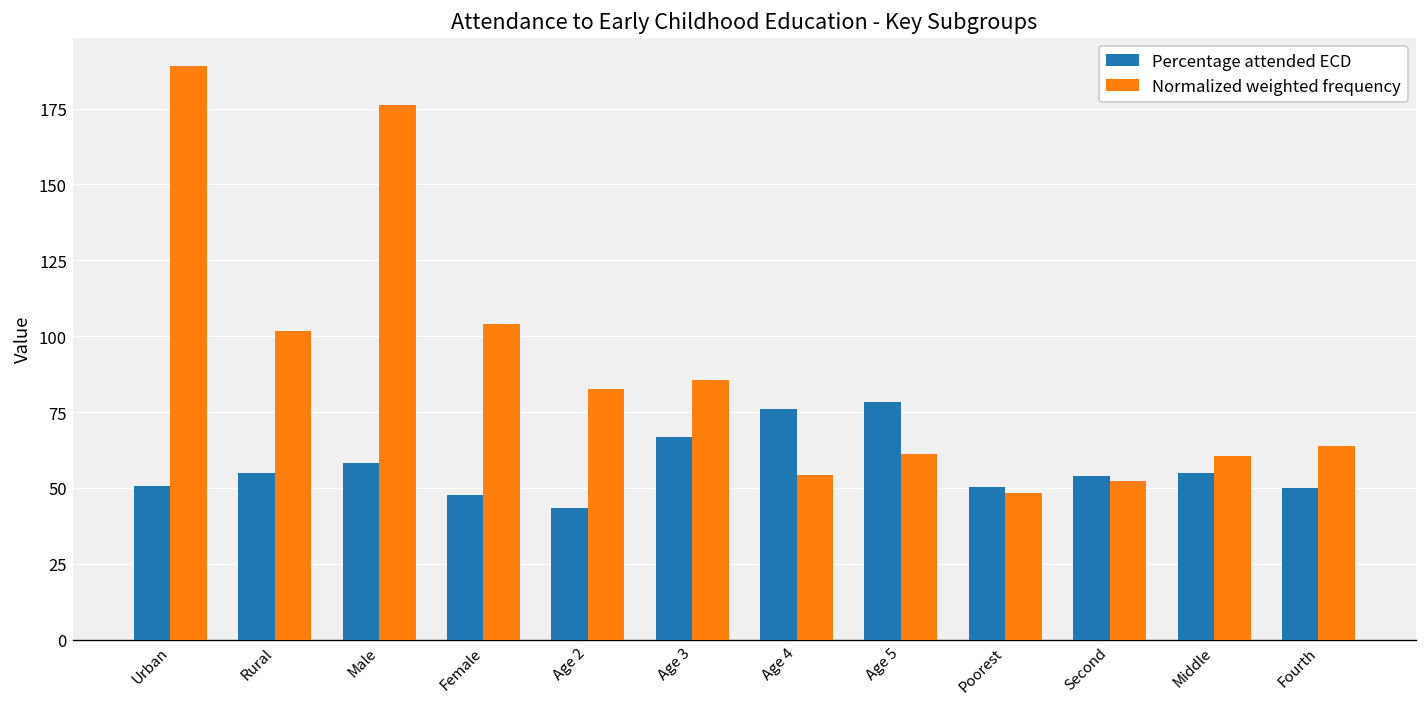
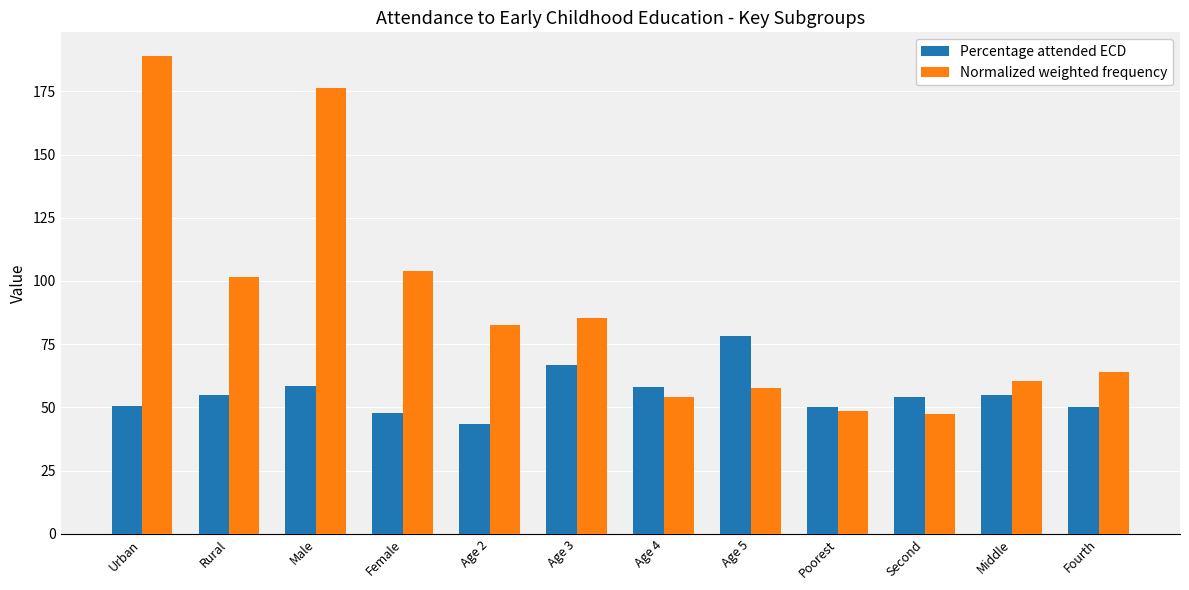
Percentage attended ECD, Age 4: 76 -> 58
Normalized weighted frequency, Age 5: 61 -> 58
Normalized weighted frequency, Second: 52 -> 47
